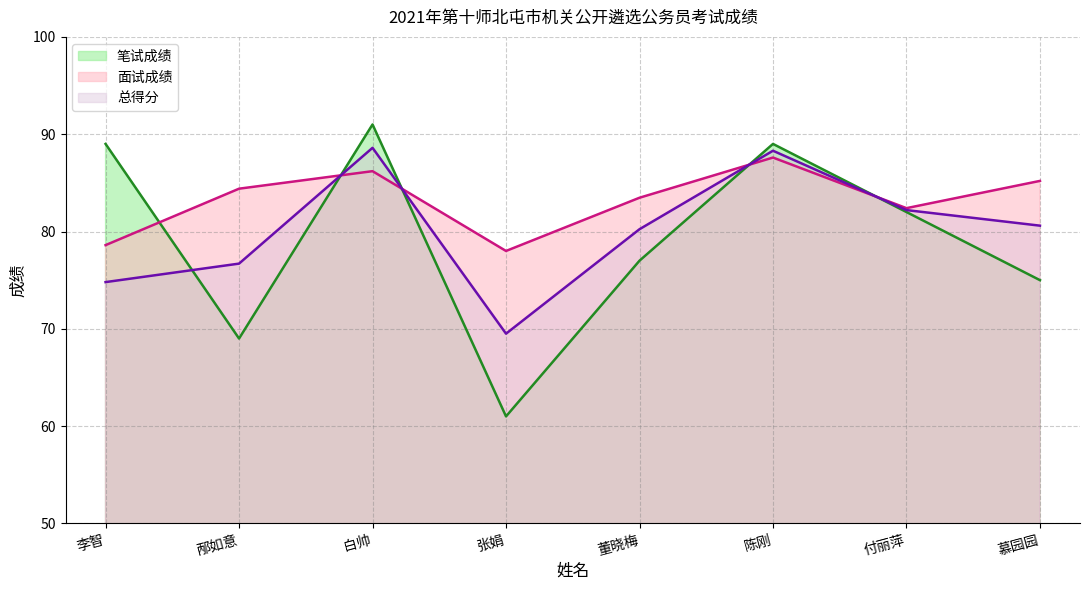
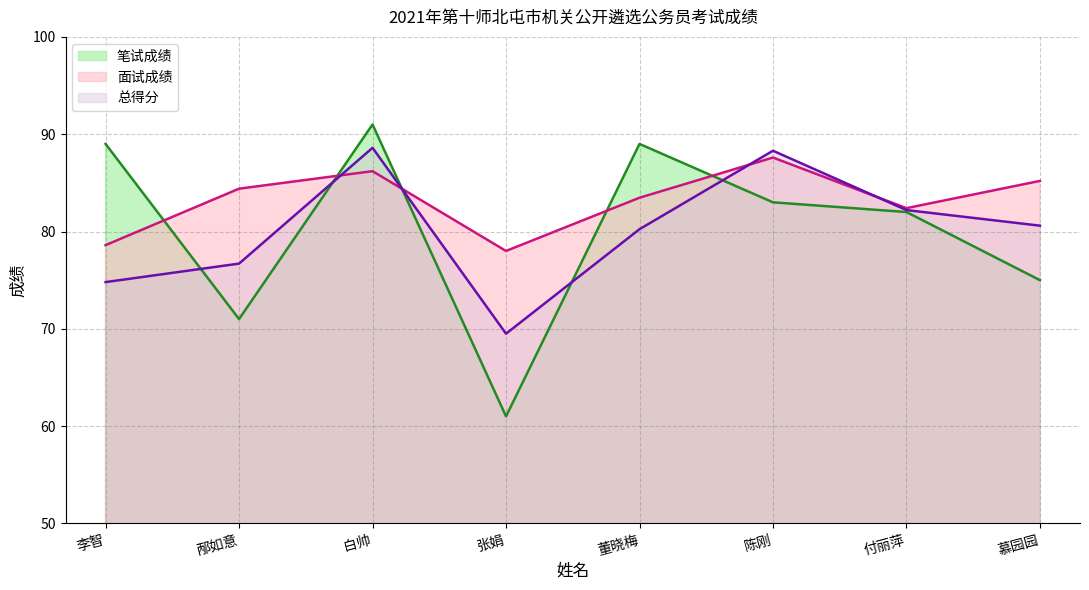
笔试成绩, 邴如意: 69 -> 71
笔试成绩, 董晓梅: 77 -> 89
笔试成绩, 陈刚: 89 -> 83
